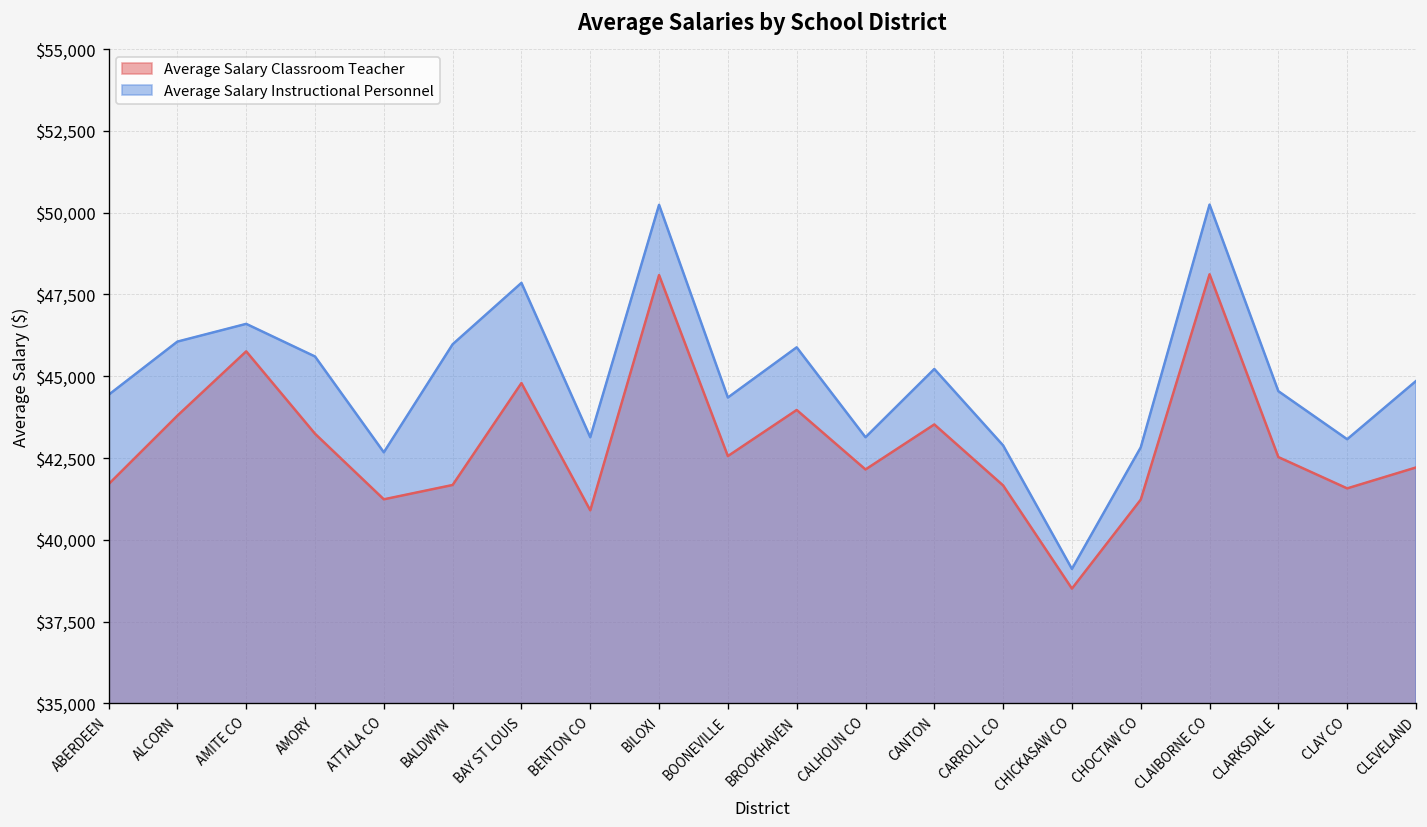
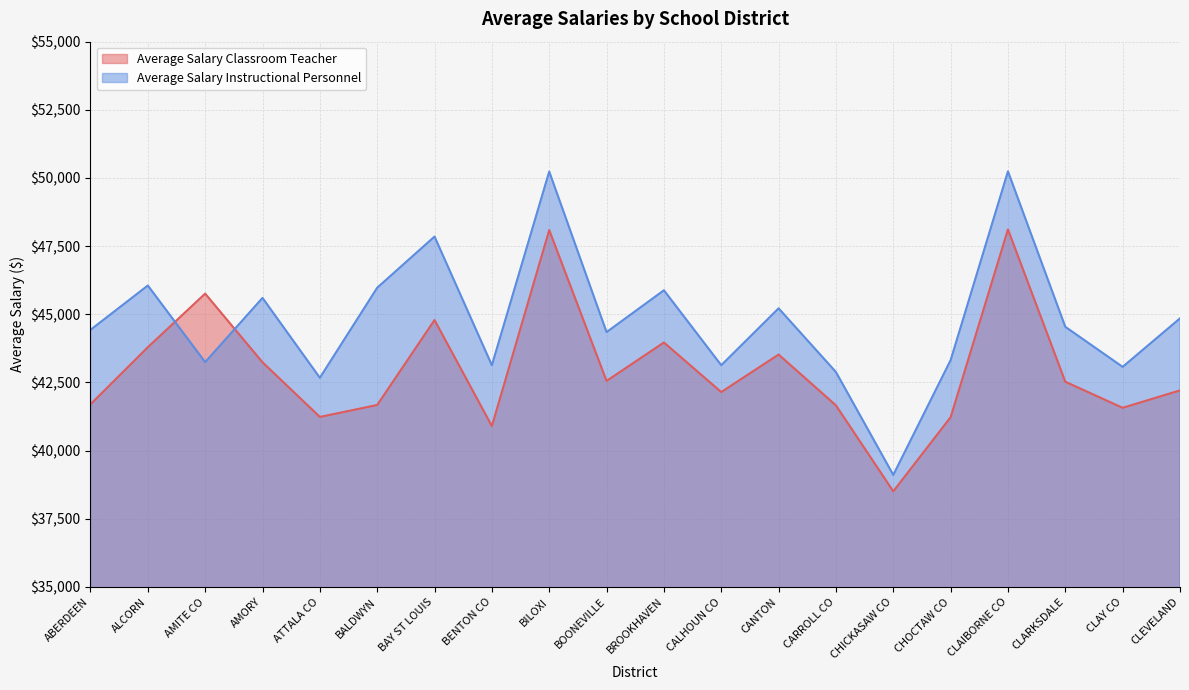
Average Salary Instructional Personnel, AMITE CO: $46,600 -> $43,200
Average Salary Instructional Personnel, CHOCTAW CO: $42,800 -> $43,300
